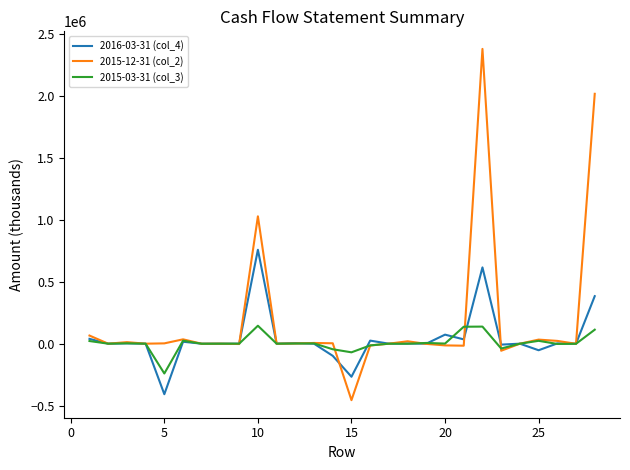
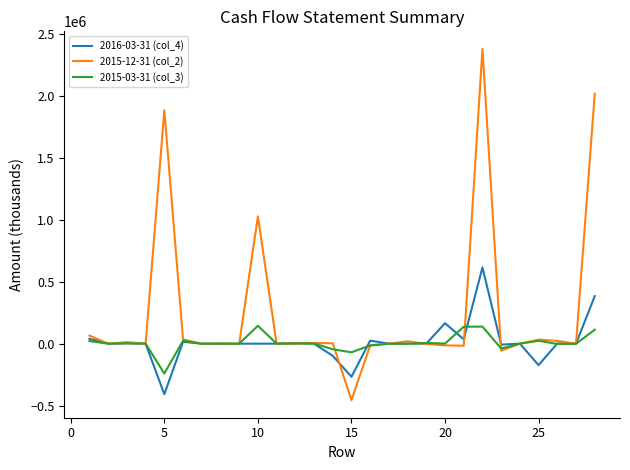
2015-12-31 (col_2), 5: 0 -> 1890000
2016-03-31 (col_4), 10: 760000 -> 0
2016-03-31 (col_4), 20: 70000 -> 170000
2016-03-31 (col_4), 25: -50000 -> -170000
